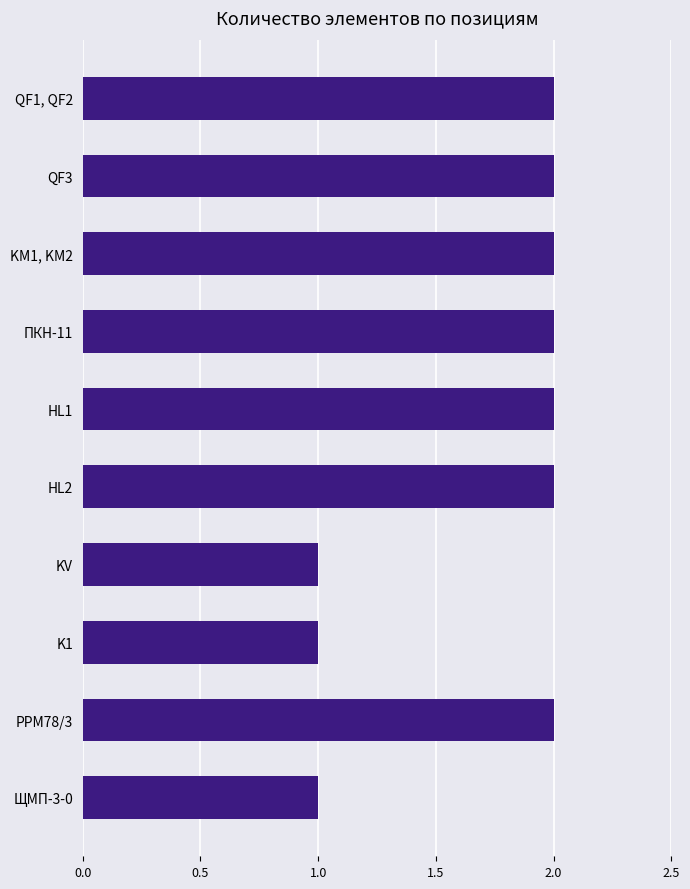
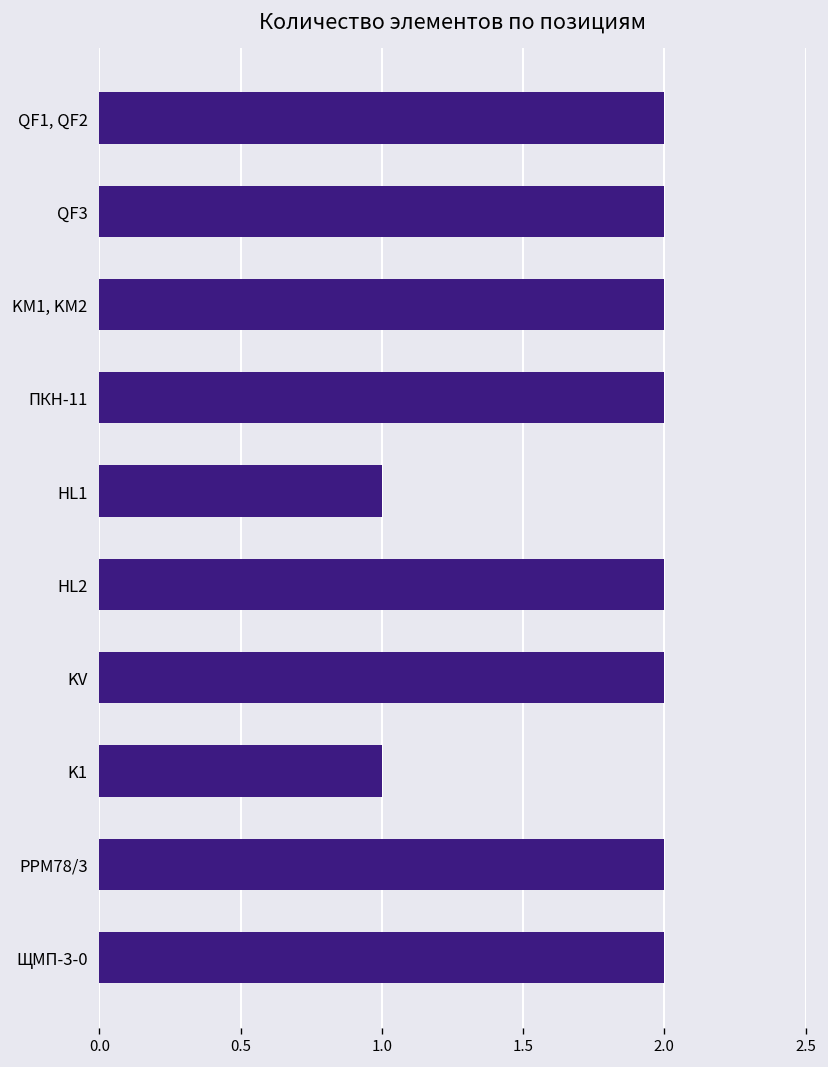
HL1: 2 -> 1
KV: 1 -> 2
ЩМП-3-0: 1 -> 2
